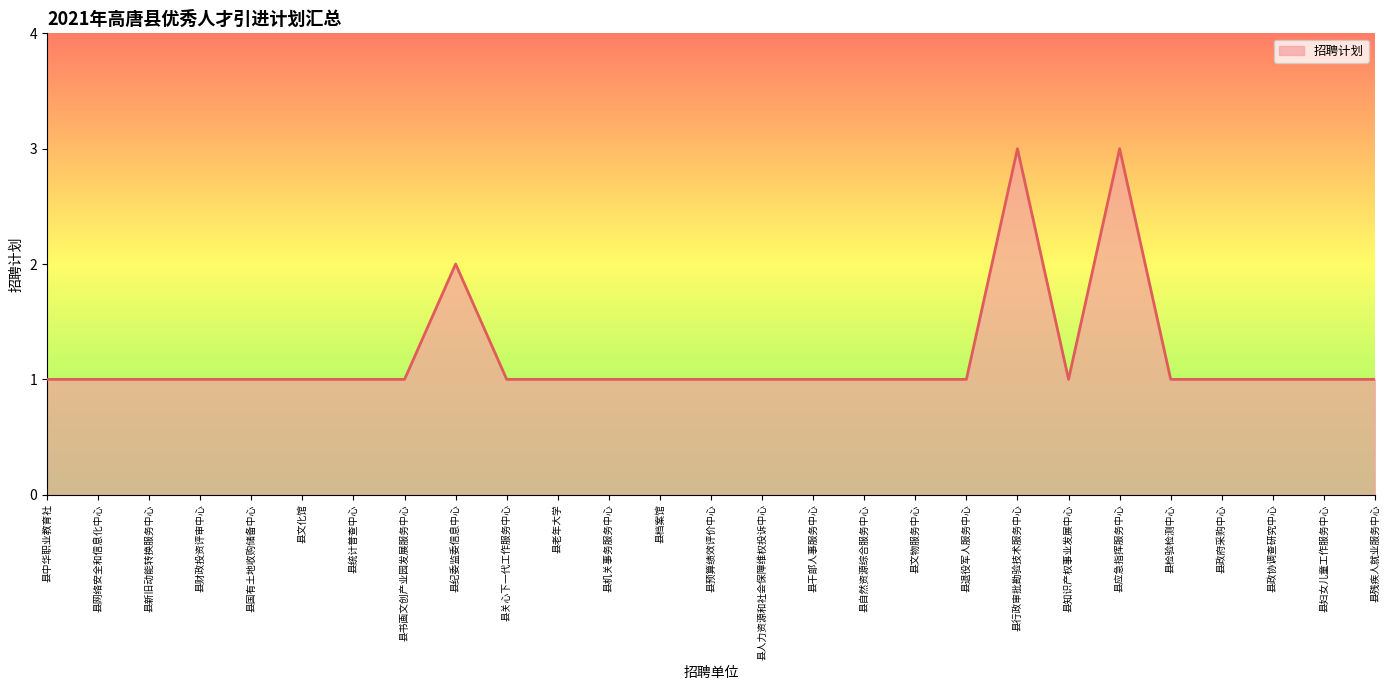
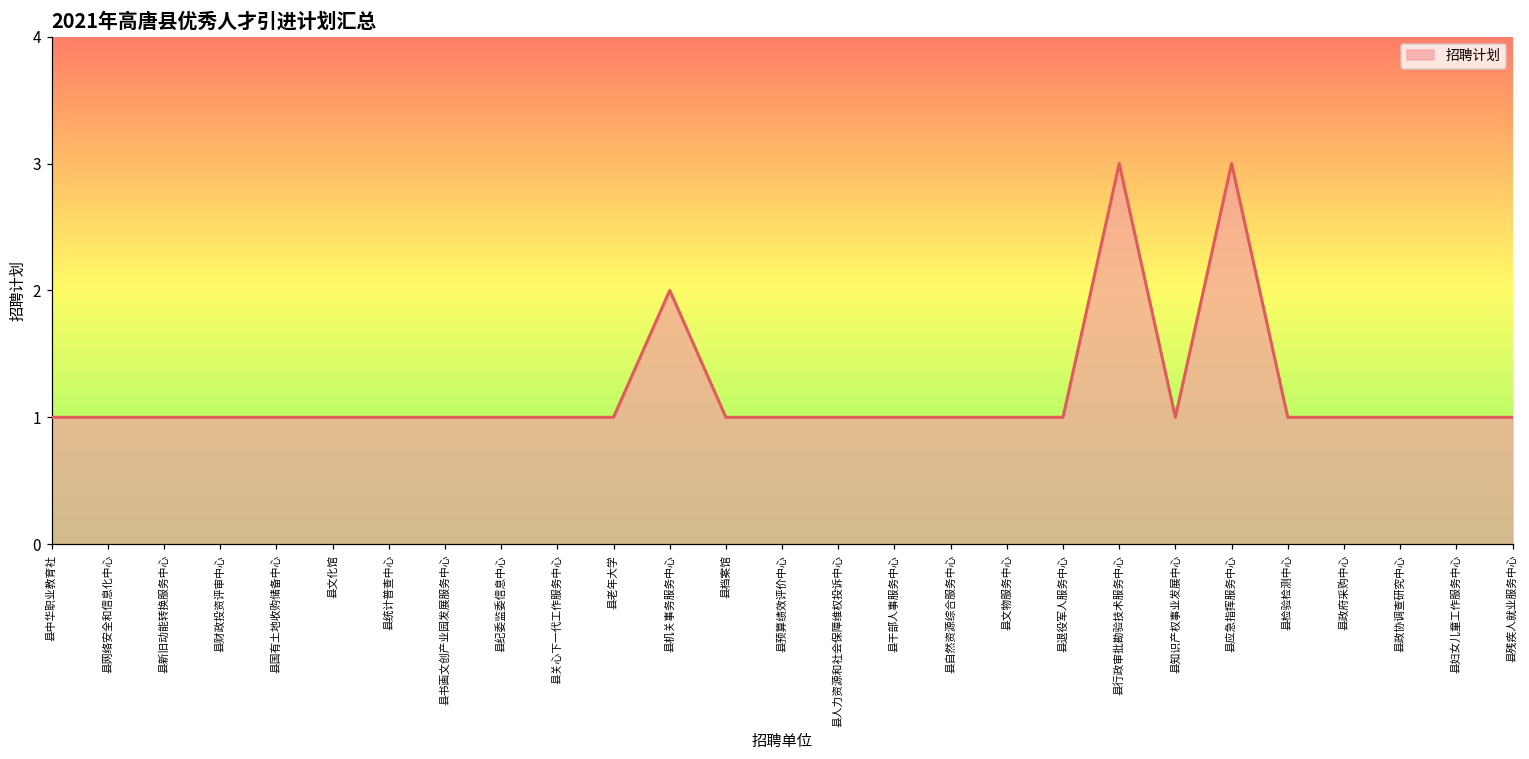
县纪委监委信息中心: 2 -> 1
县机关事务服务中心: 1 -> 2
